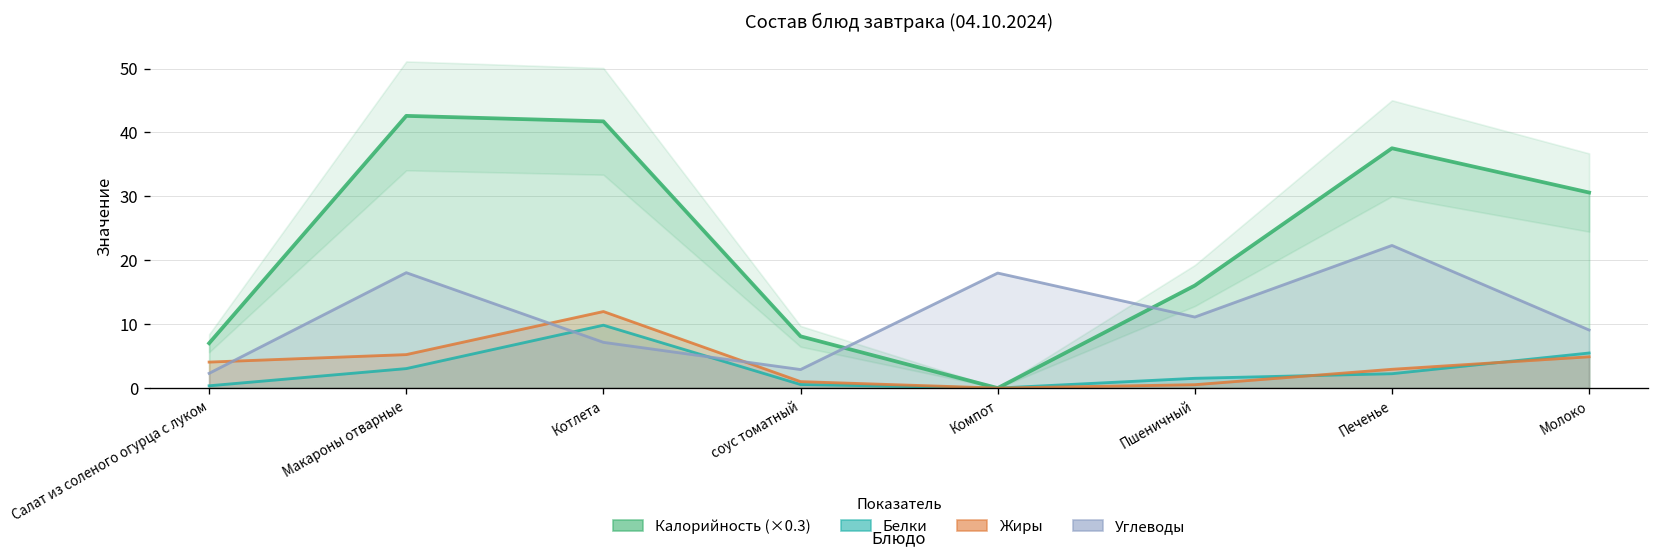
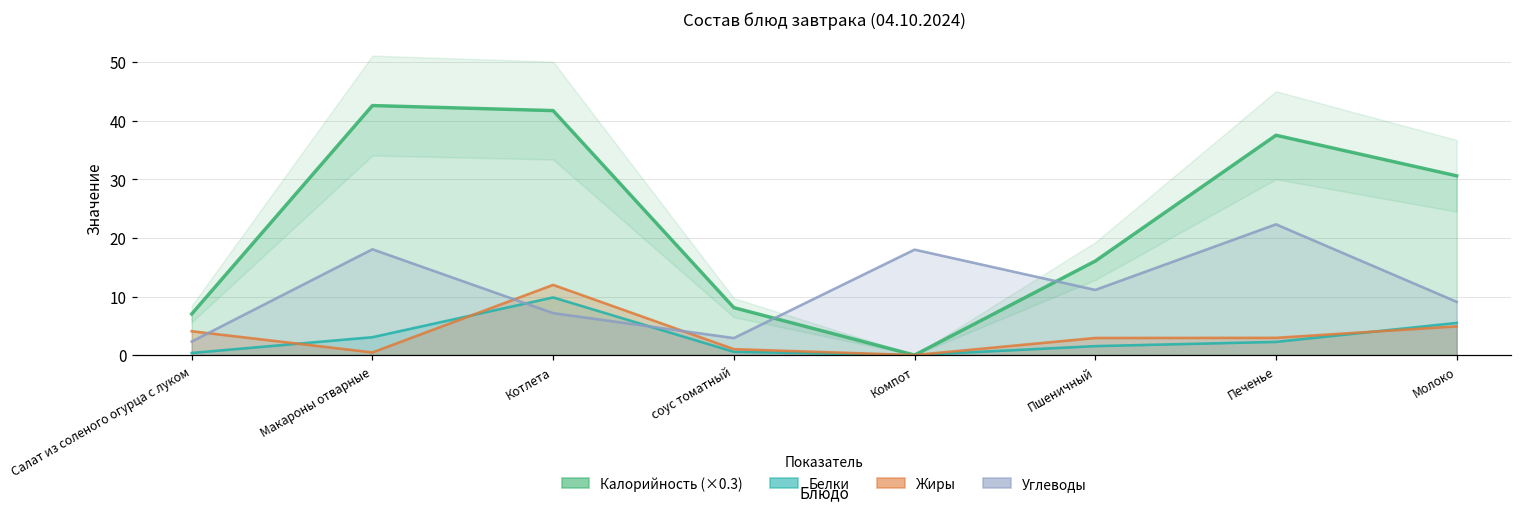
Жиры, Макароны отварные: 5 -> 0
Жиры, Пшеничный: 1 -> 3
